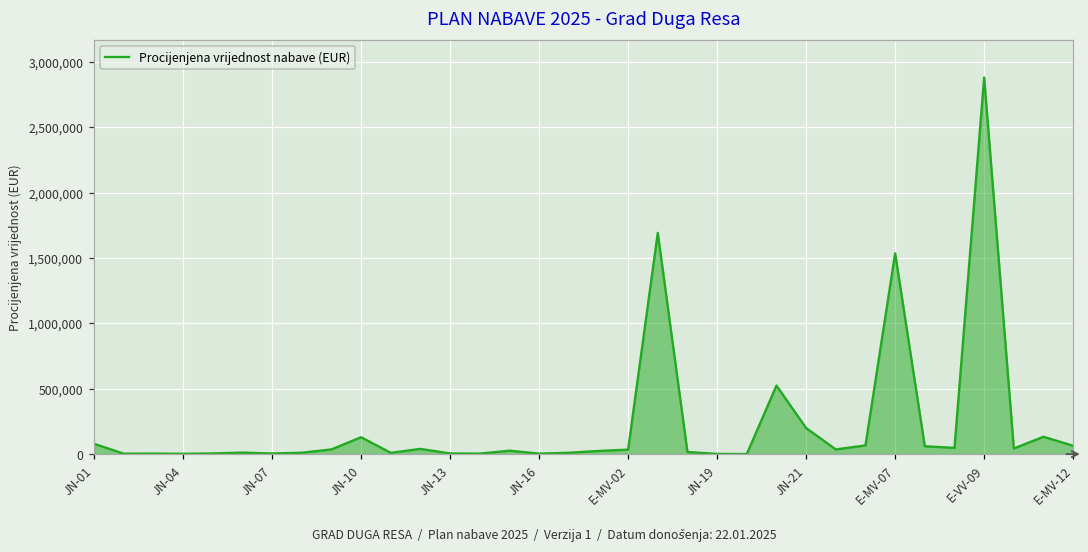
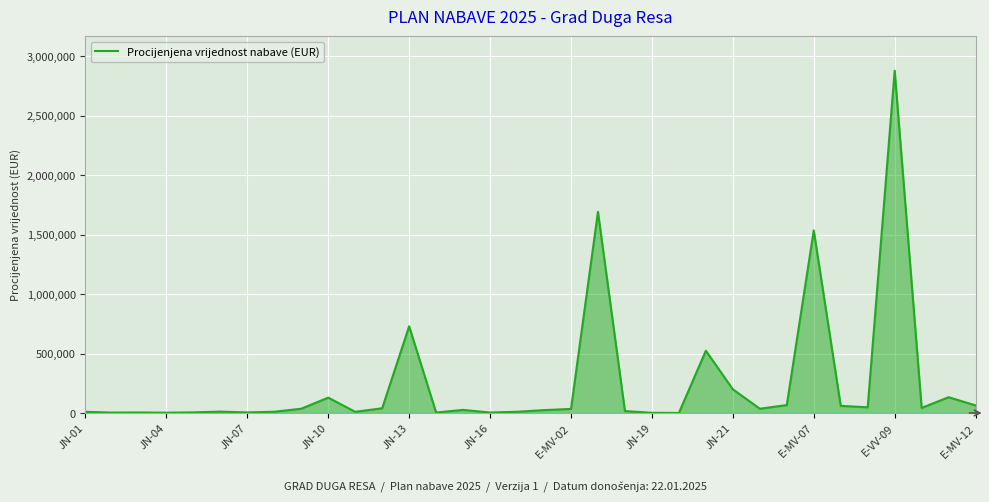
JN-01: 80,000 -> 10,000
JN-13: 10,000 -> 730,000
